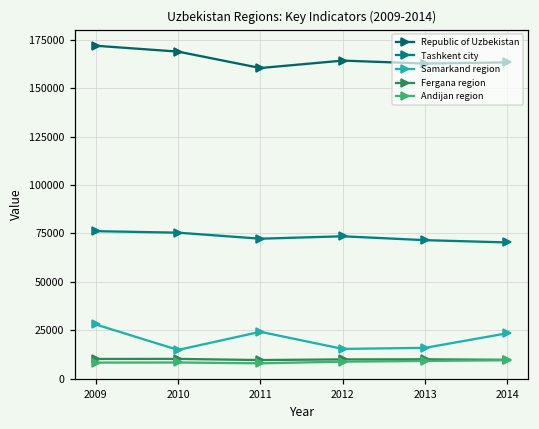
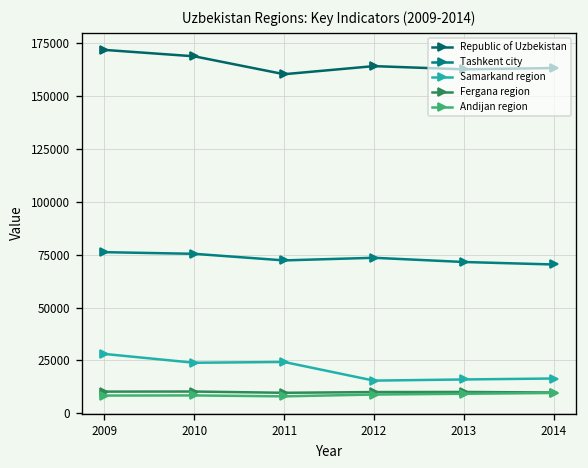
Samarkand region, 2010: 15000 -> 24000
Samarkand region, 2014: 24000 -> 16000
